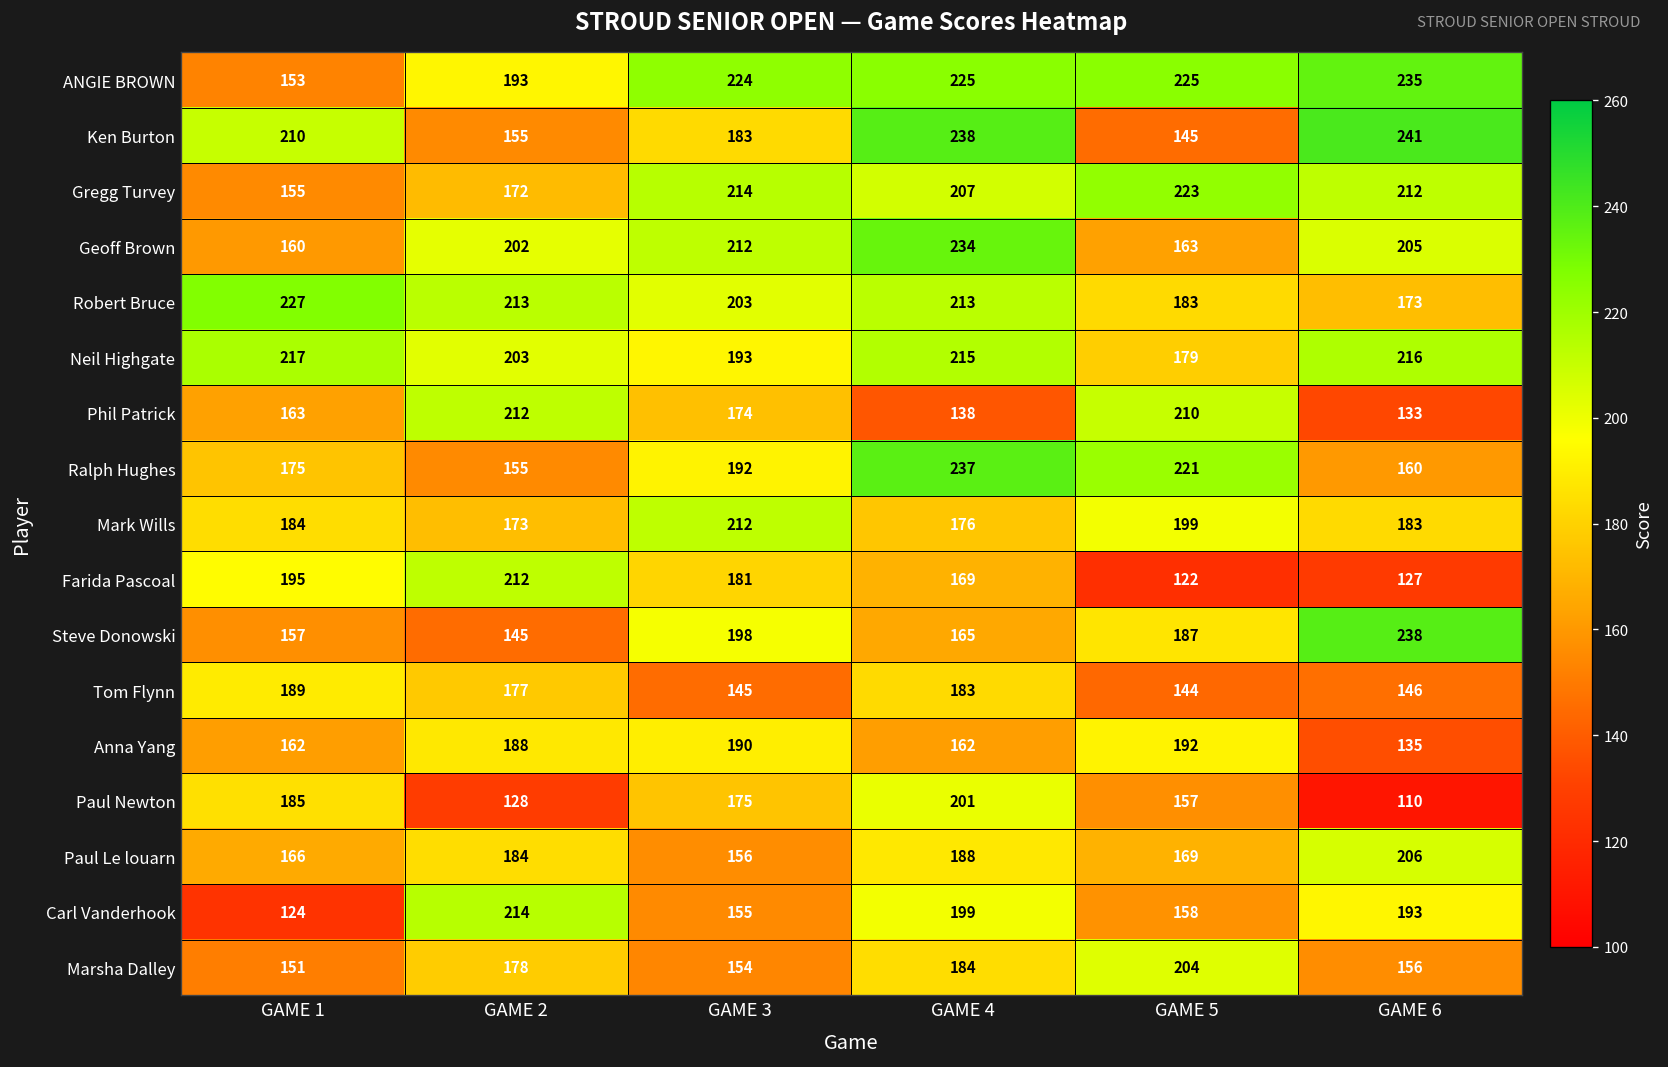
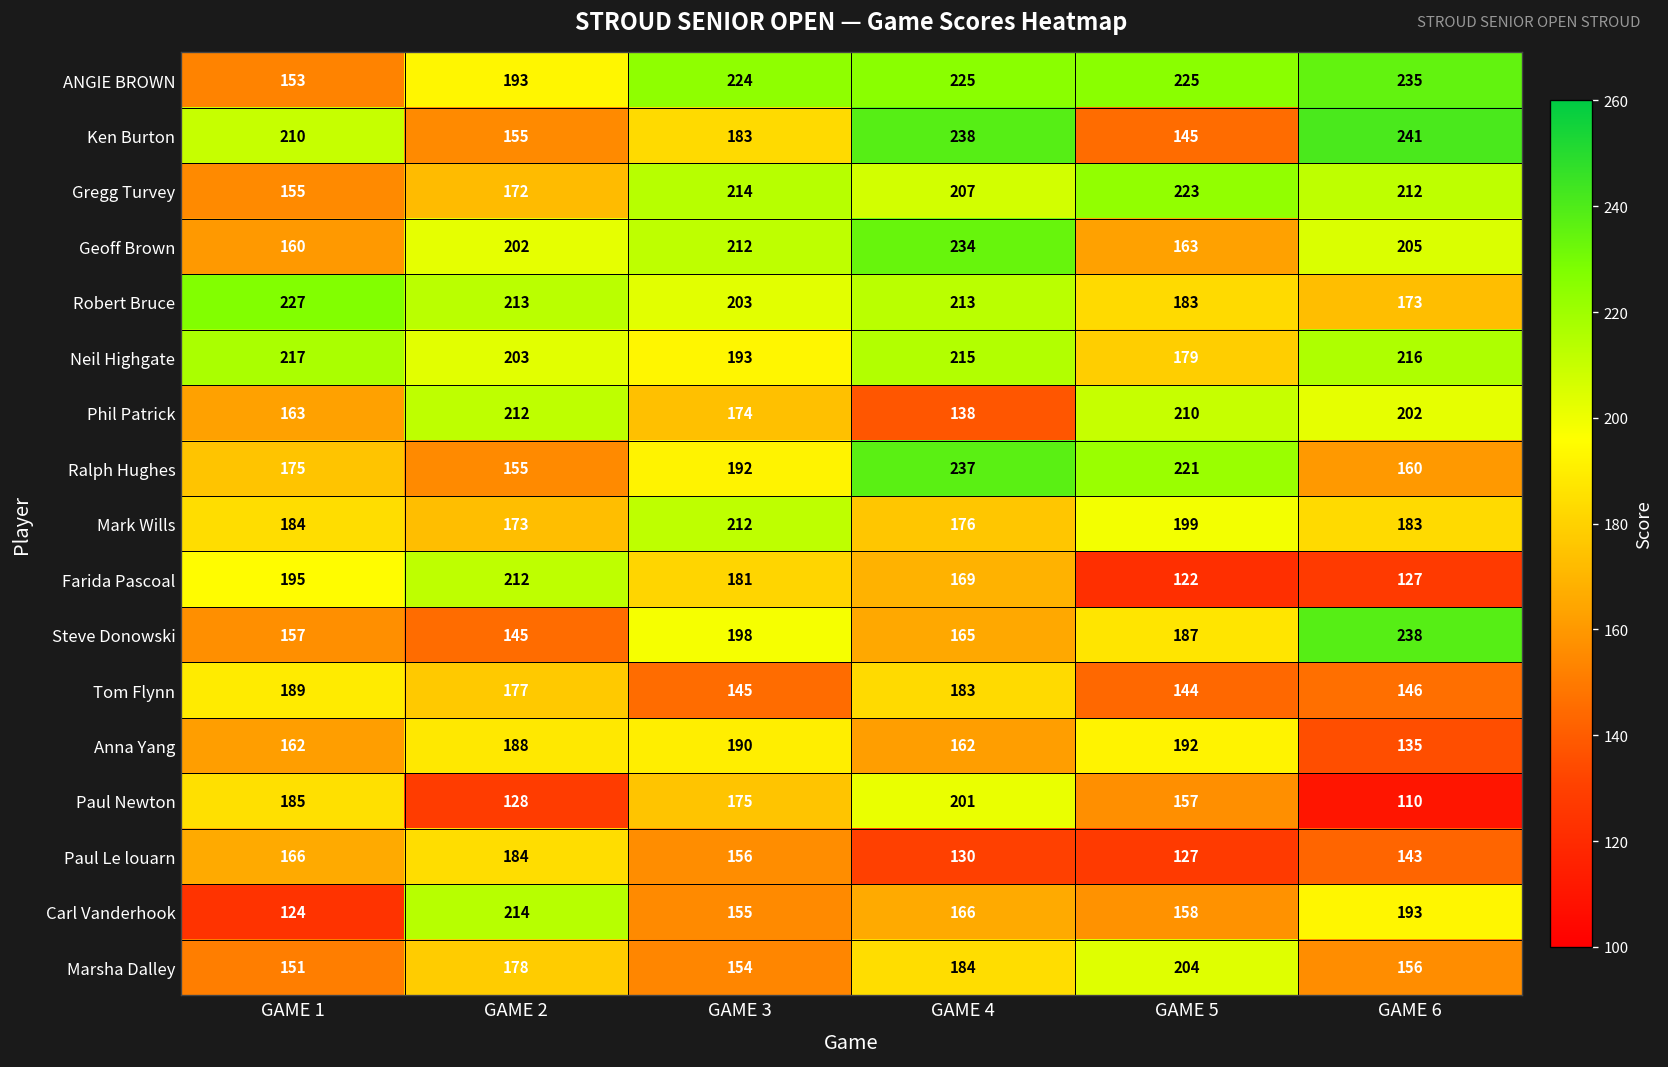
Phil Patrick, GAME 6: 133 -> 202
Paul Le louarn, GAME 4: 188 -> 130
Paul Le louarn, GAME 5: 169 -> 127
Paul Le louarn, GAME 6: 206 -> 143
Carl Vanderhook, GAME 4: 199 -> 166
